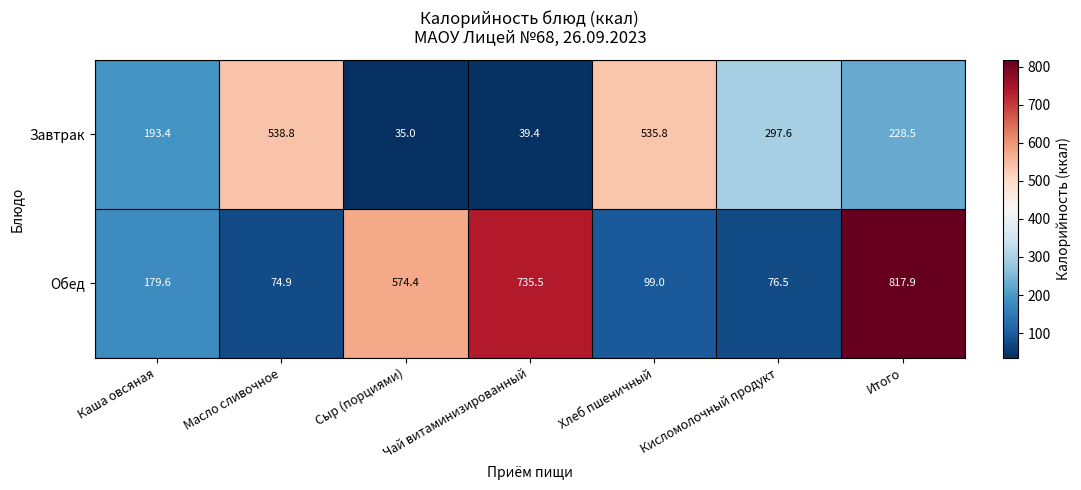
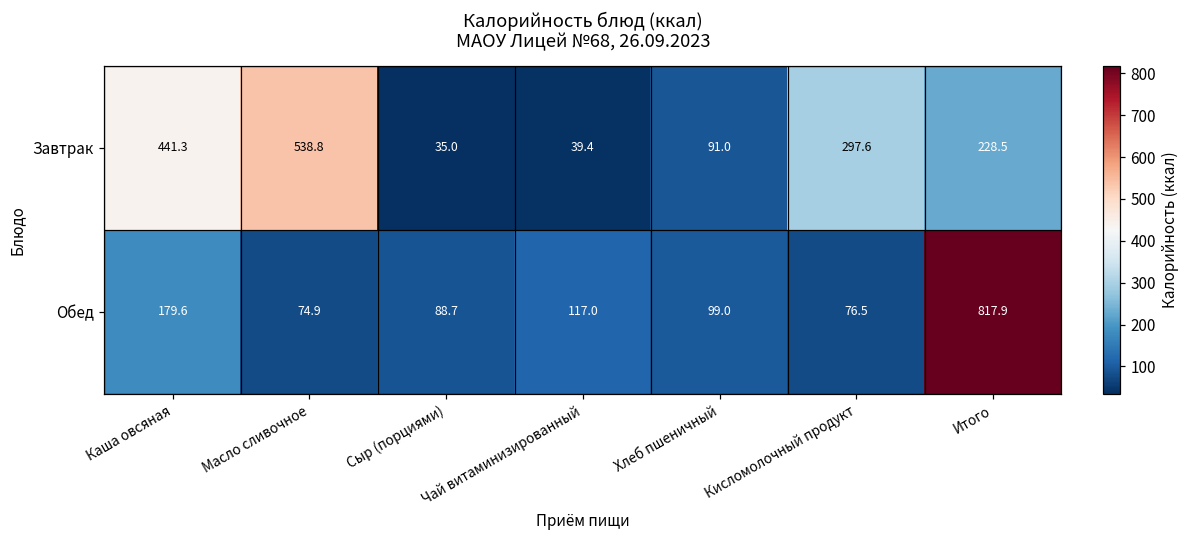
Завтрак, Каша овсяная: 193.4 -> 441.3
Завтрак, Хлеб пшеничный: 535.8 -> 91.0
Обед, Сыр (порциями): 574.4 -> 88.7
Обед, Чай витаминизированный: 735.5 -> 117.0
